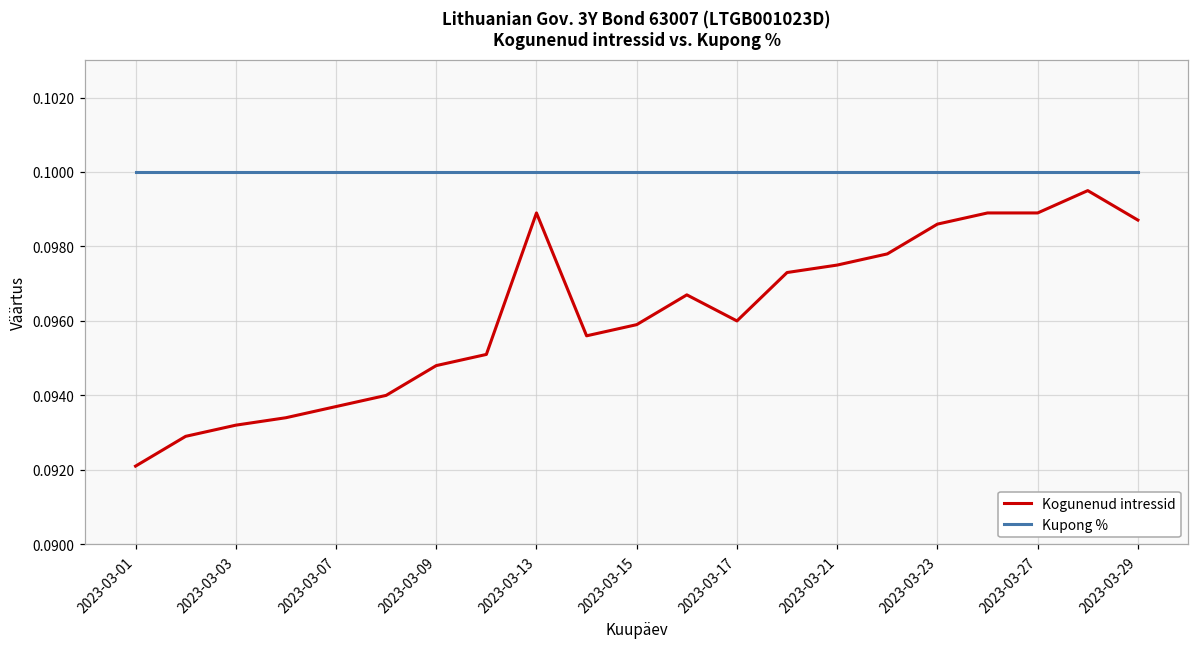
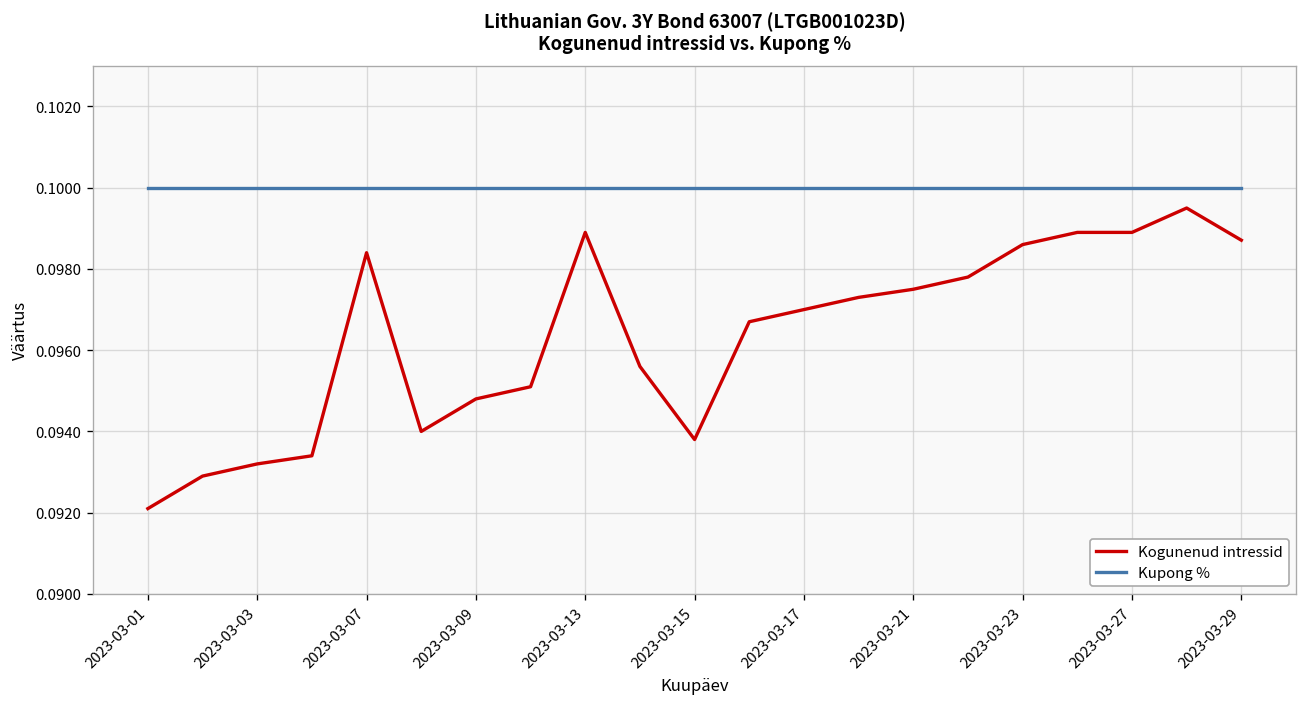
Kogunenud intressid, 2023-03-07: 0.0937 -> 0.0984
Kogunenud intressid, 2023-03-15: 0.0959 -> 0.0938
Kogunenud intressid, 2023-03-17: 0.096 -> 0.097
